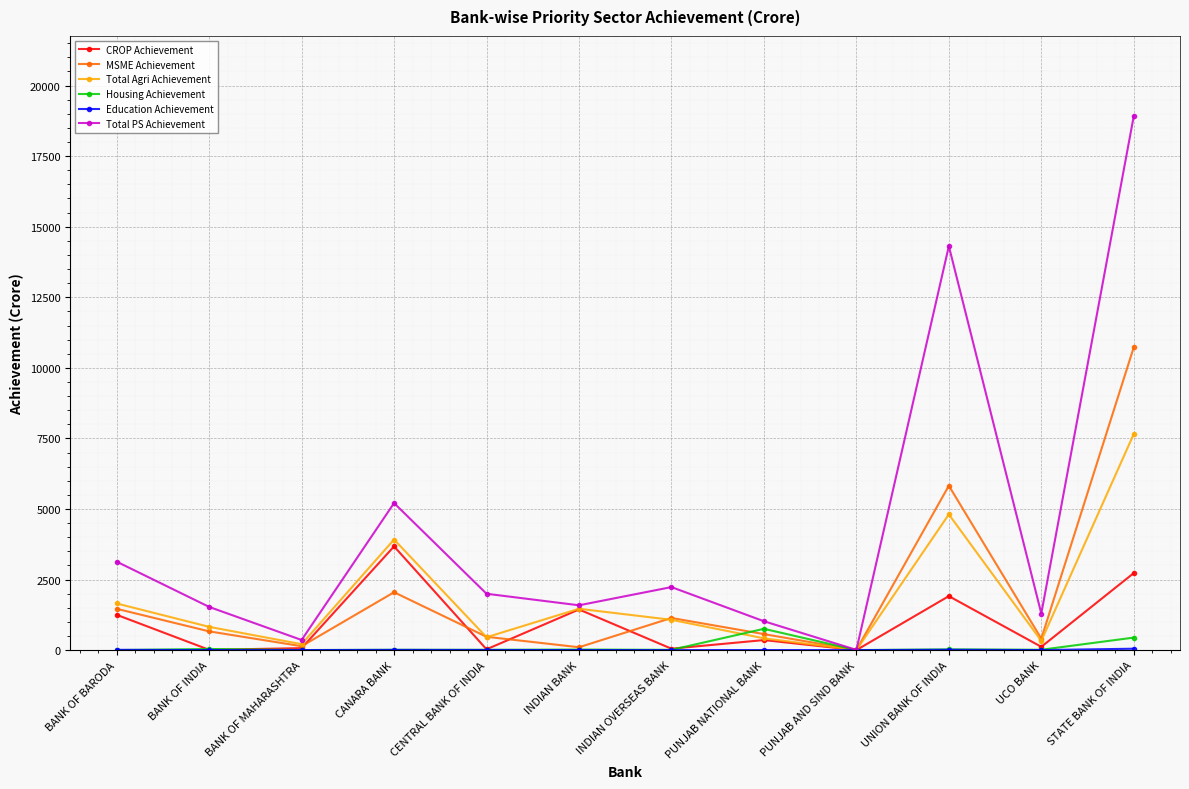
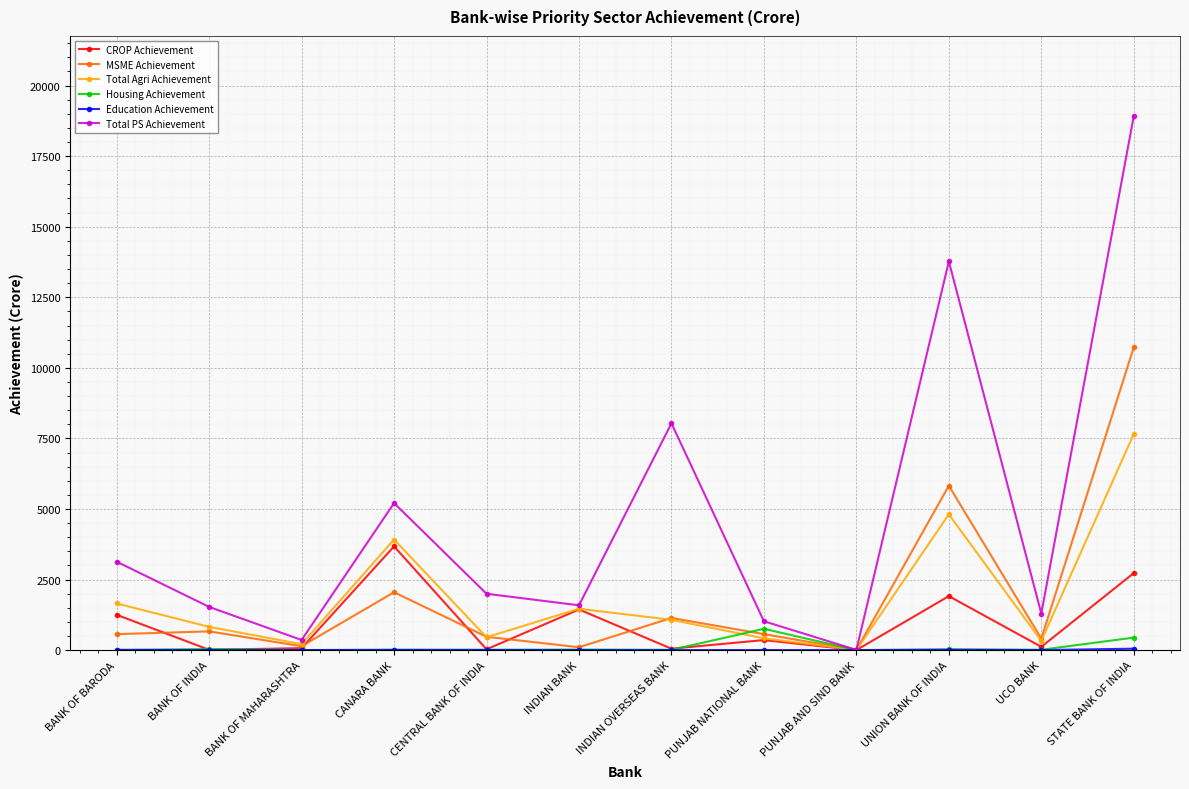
MSME Achievement, BANK OF BARODA: 1500 -> 600
Total PS Achievement, INDIAN OVERSEAS BANK: 2200 -> 8000
Total PS Achievement, UNION BANK OF INDIA: 14300 -> 13800
